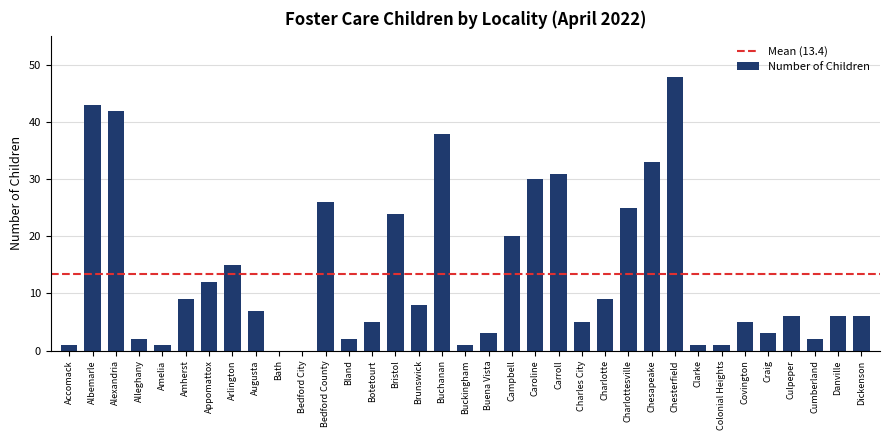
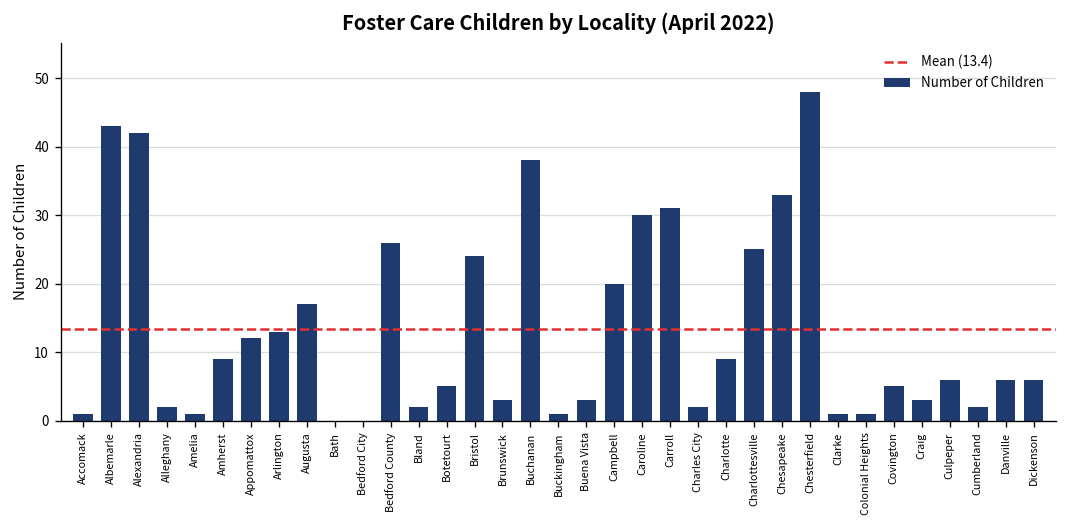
Arlington: 15 -> 13
Augusta: 7 -> 17
Brunswick: 8 -> 3
Charles City: 5 -> 2
